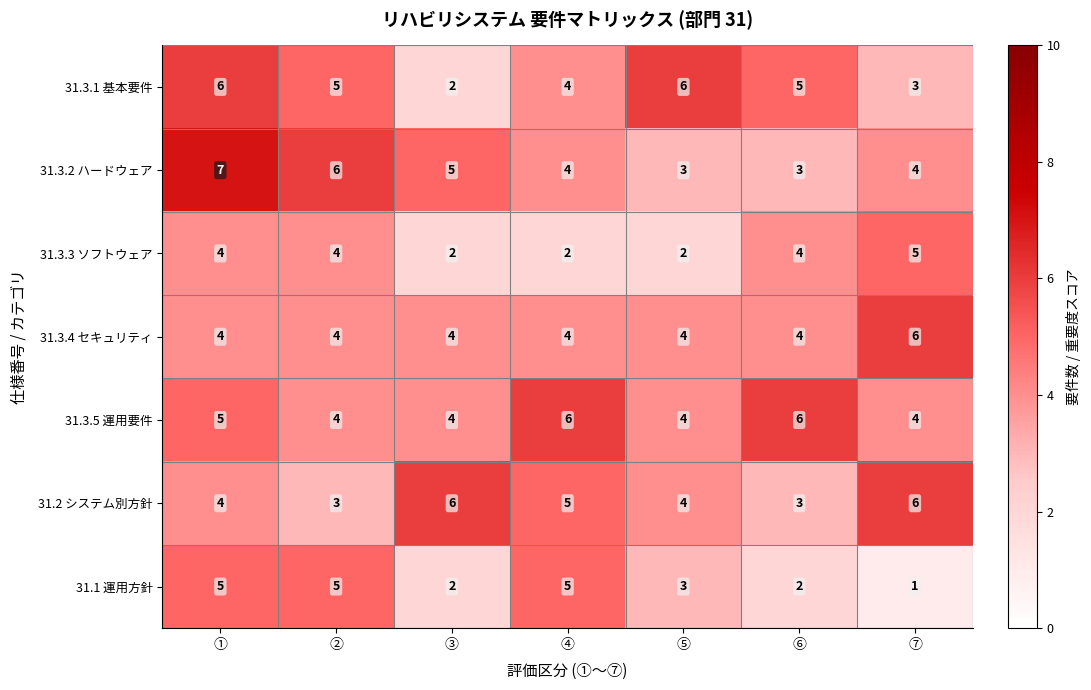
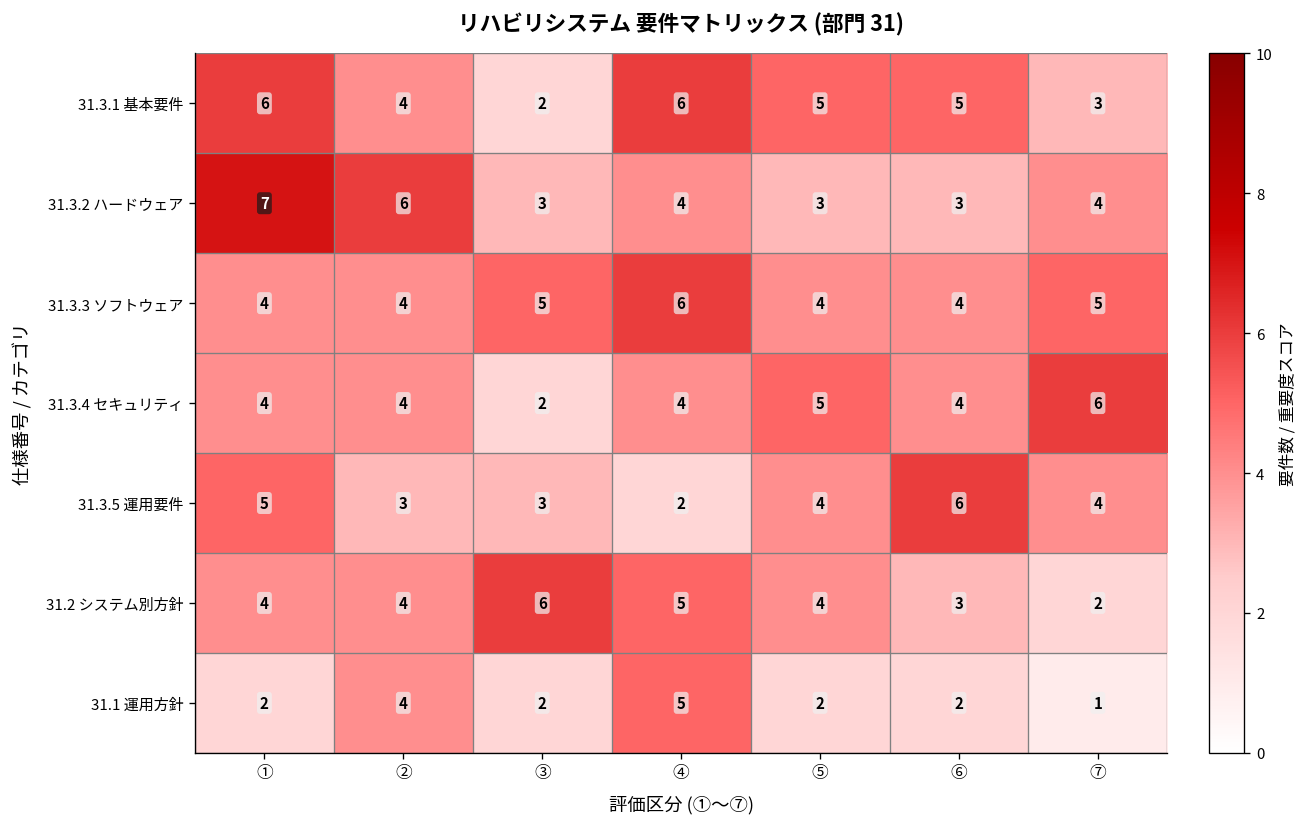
31.3.1 基本要件, ②: 5 -> 4
31.3.1 基本要件, ④: 4 -> 6
31.3.1 基本要件, ⑤: 6 -> 5
31.3.2 ハードウェア, ③: 5 -> 3
31.3.3 ソフトウェア, ③: 2 -> 5
31.3.3 ソフトウェア, ④: 2 -> 6
31.3.3 ソフトウェア, ⑤: 2 -> 4
31.3.4 セキュリティ, ③: 4 -> 2
31.3.4 セキュリティ, ⑤: 4 -> 5
31.3.5 運用要件, ②: 4 -> 3
31.3.5 運用要件, ③: 4 -> 3
31.3.5 運用要件, ④: 6 -> 2
31.2 システム別方針, ②: 3 -> 4
31.2 システム別方針, ⑦: 6 -> 2
31.1 運用方針, ①: 5 -> 2
31.1 運用方針, ②: 5 -> 4
31.1 運用方針, ⑤: 3 -> 2
